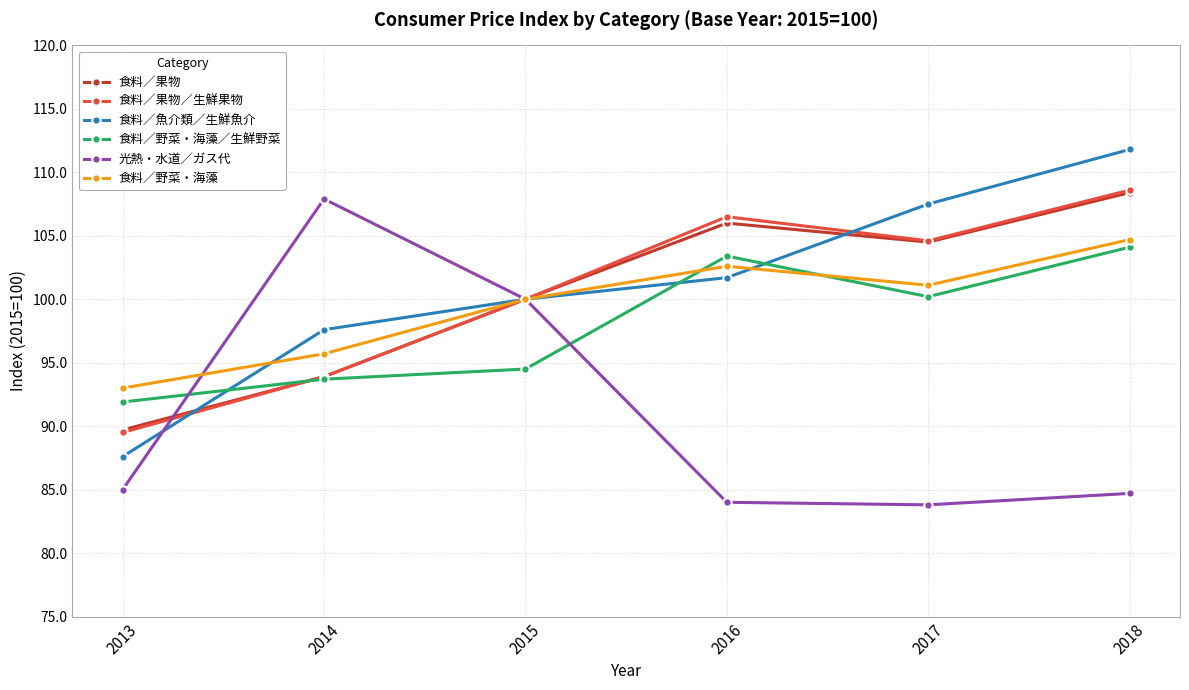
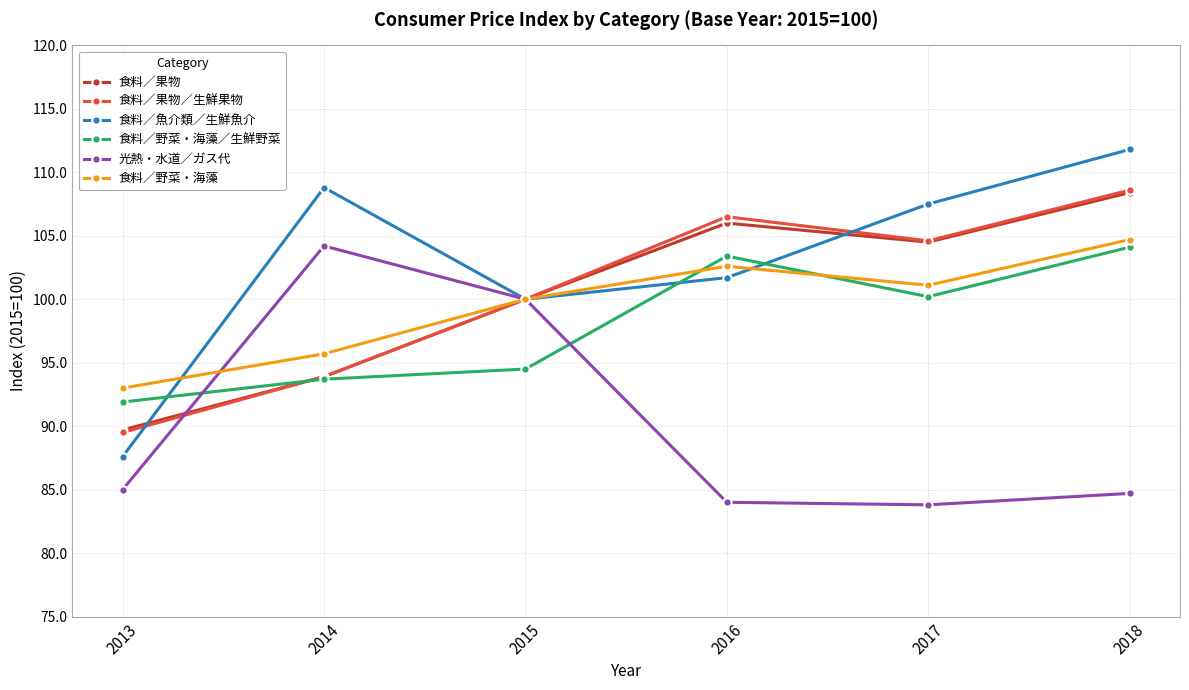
食料／魚介類／生鮮魚介, 2014: 97.6 -> 108.8
光熱・水道／ガス代, 2014: 107.9 -> 104.2
